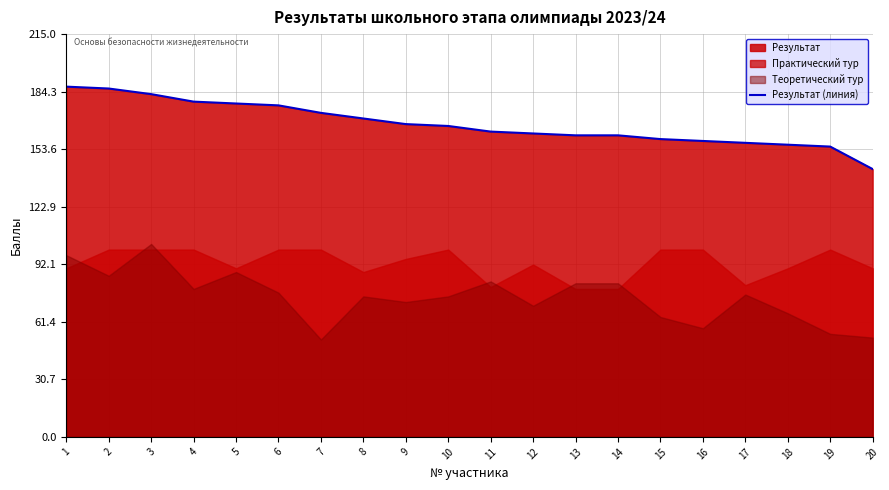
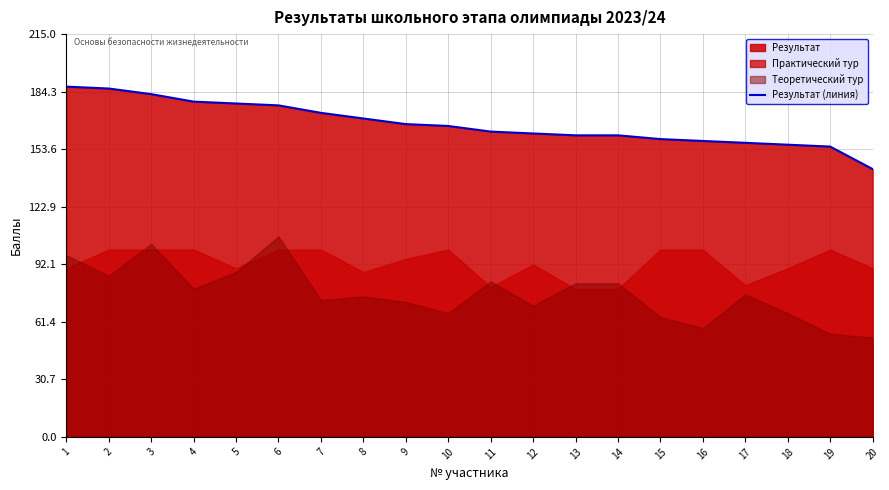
Теоретический тур, 6: 77 -> 107
Теоретический тур, 7: 52 -> 73
Теоретический тур, 10: 75 -> 66
